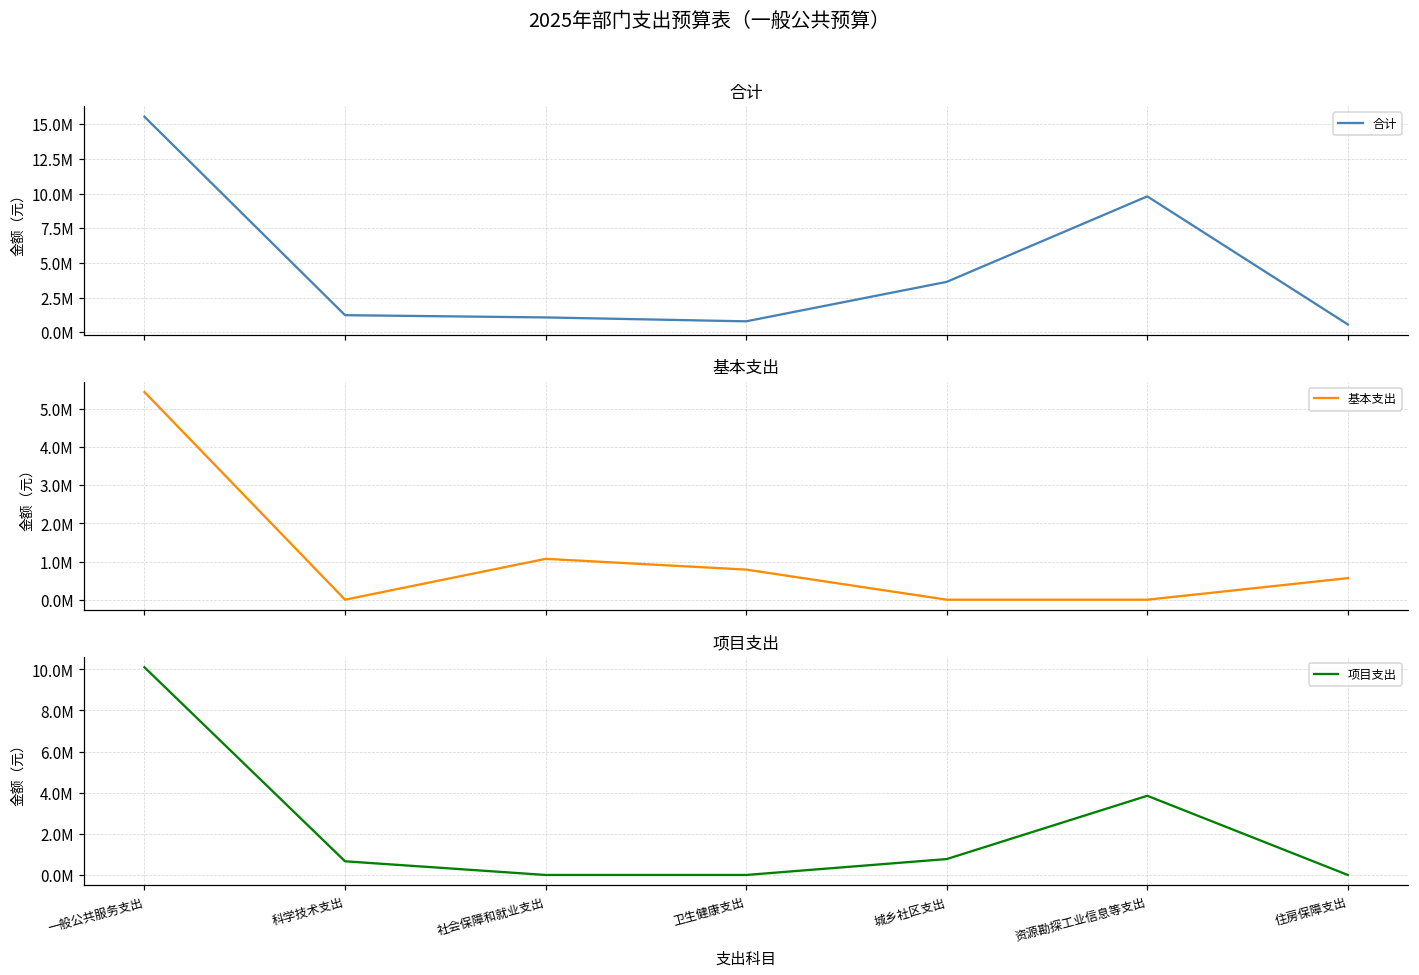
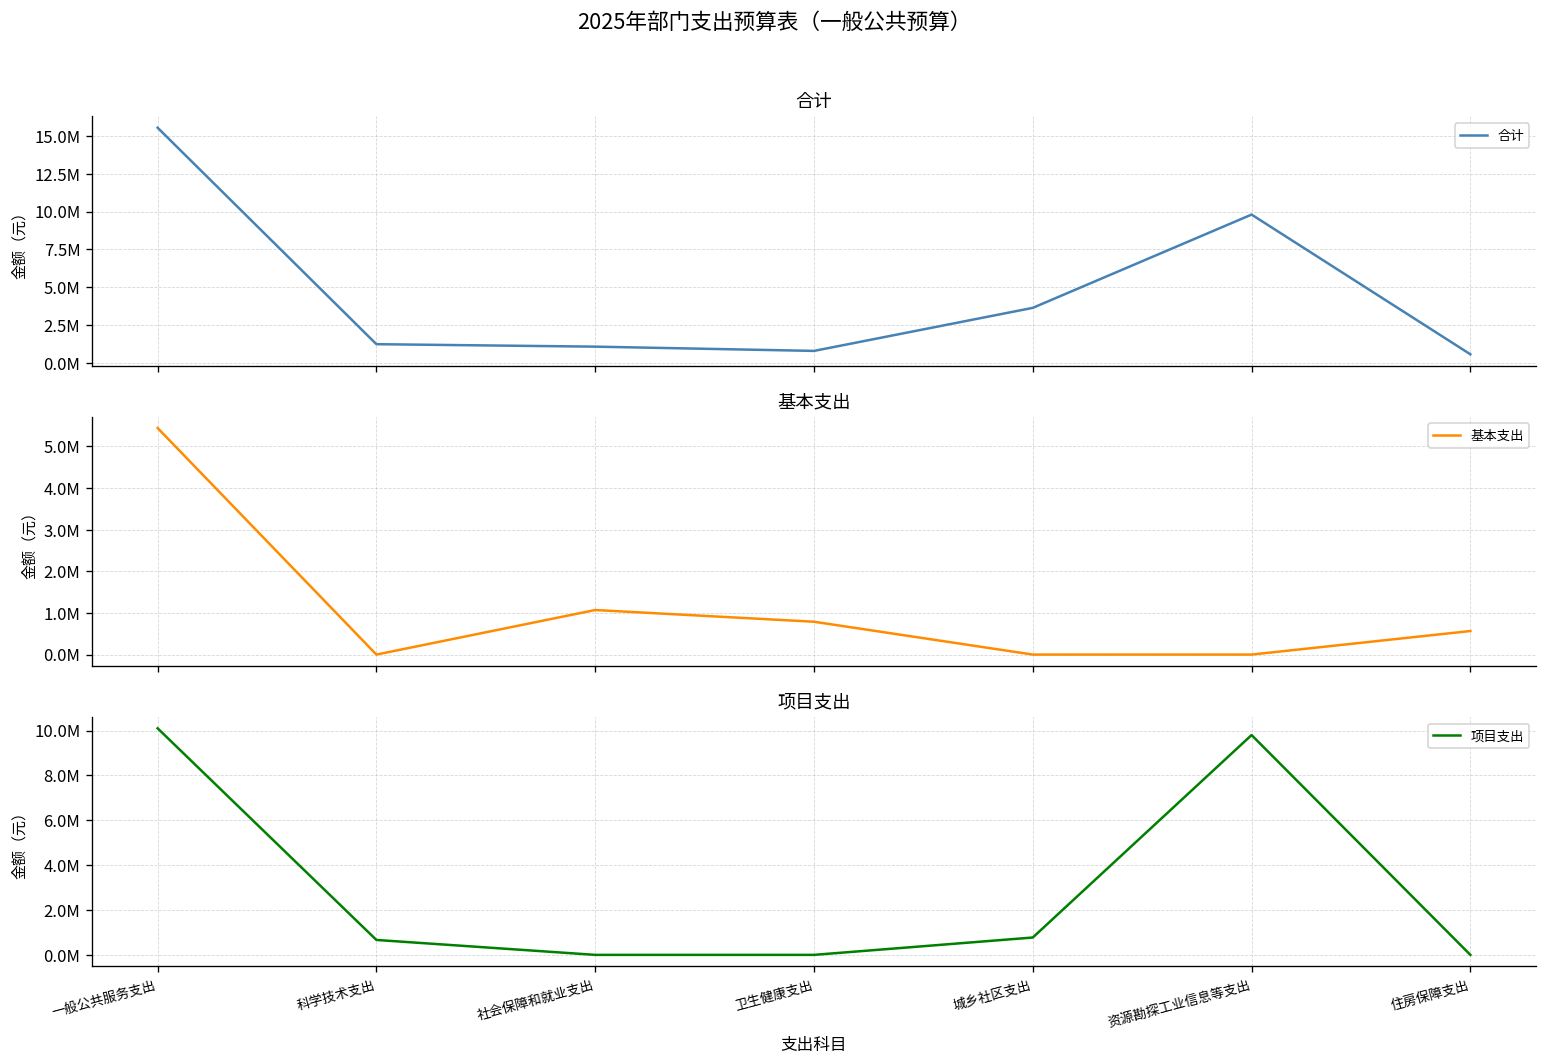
项目支出, 资源勘探工业信息等支出: 3900000 -> 9800000
